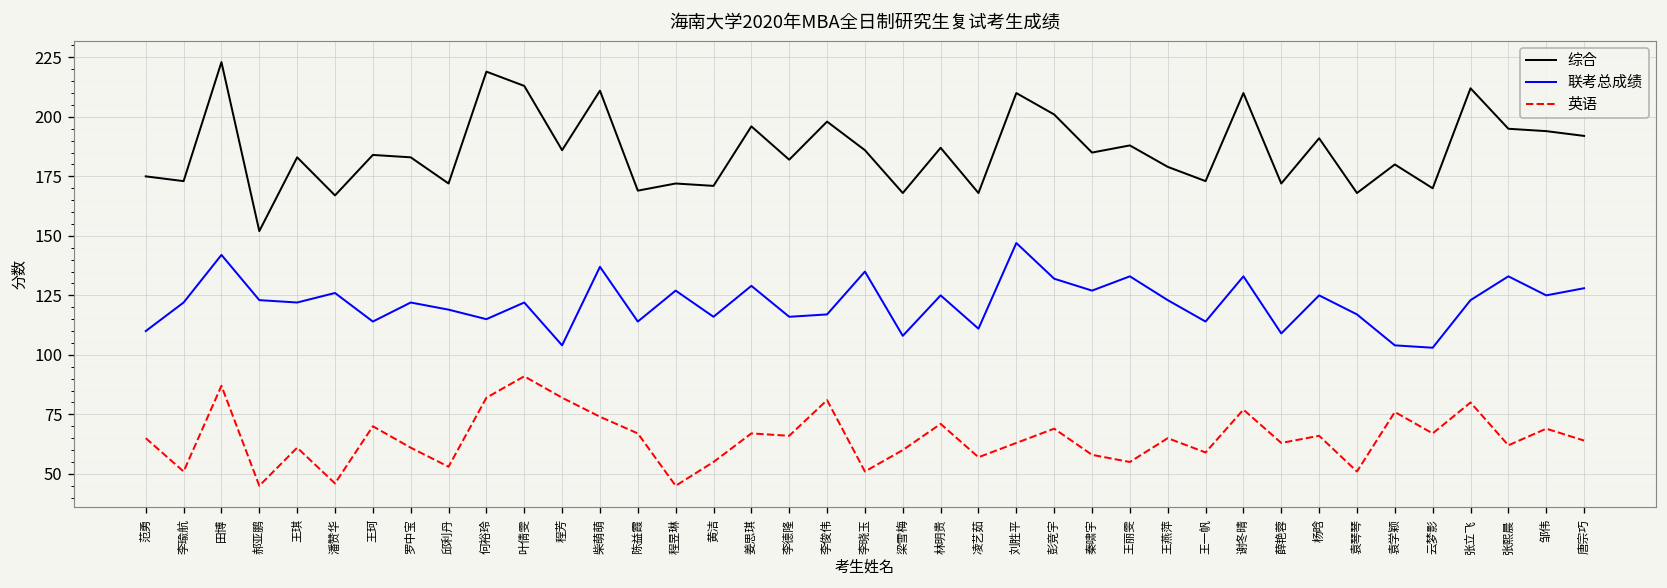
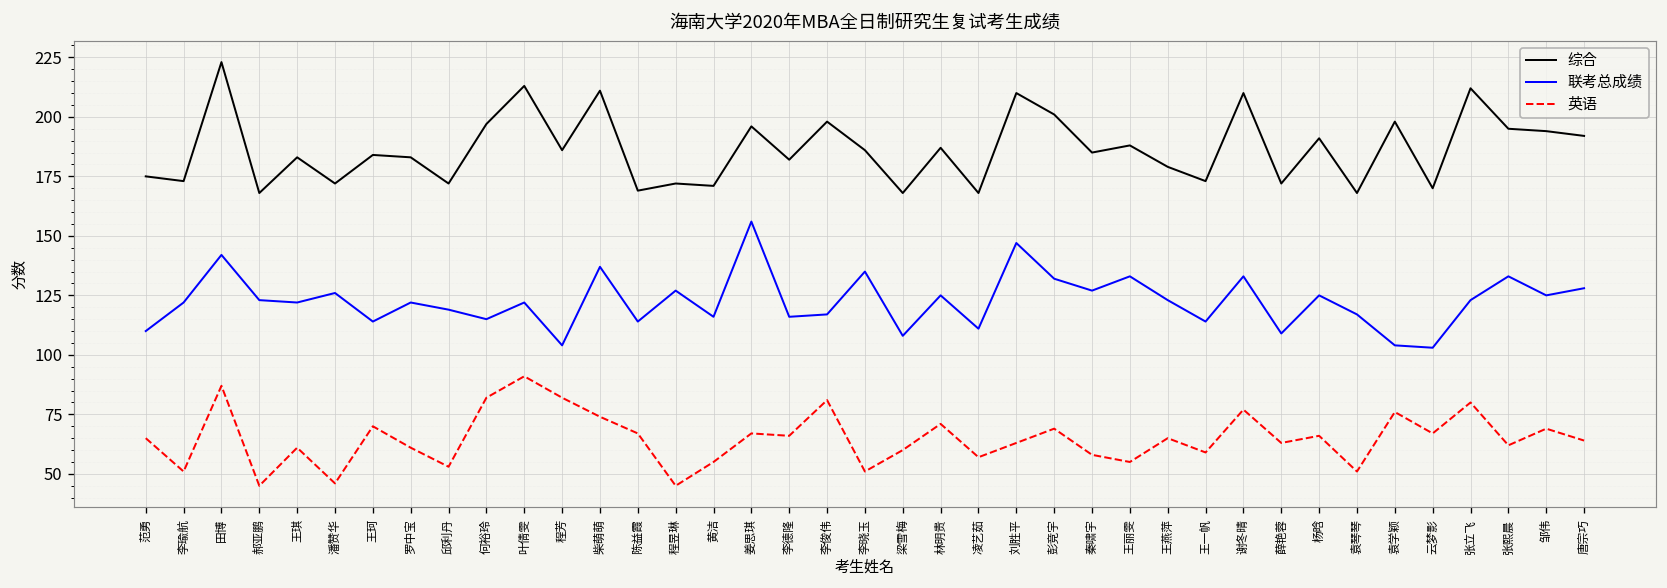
综合, 郝亚鹏: 152 -> 168
综合, 潘赞华: 167 -> 172
综合, 何裕玲: 219 -> 197
联考总成绩, 姜思琪: 129 -> 156
综合, 袁学颖: 180 -> 198
